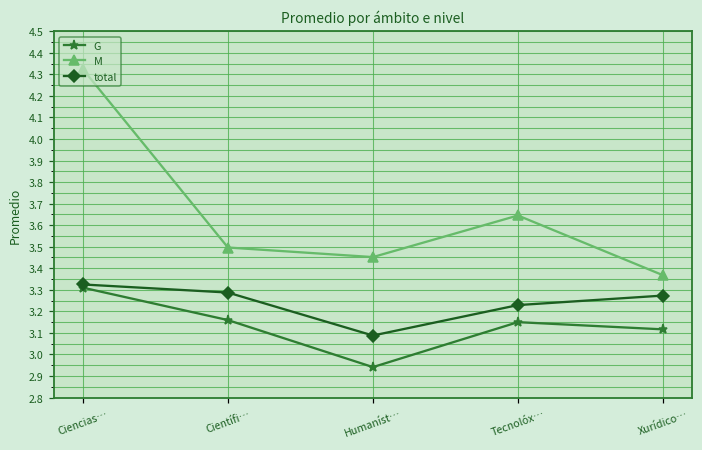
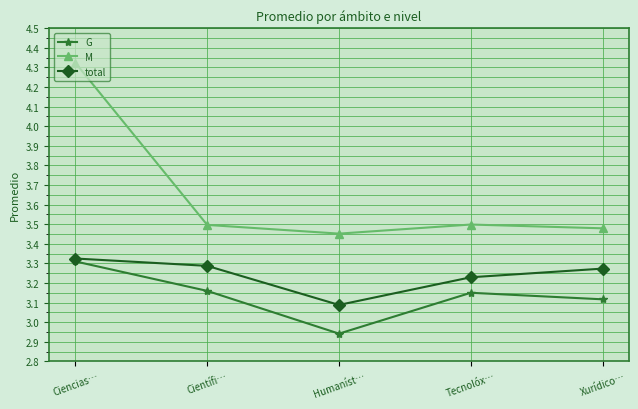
M, Tecnolóx…: 3.64 -> 3.50
M, Xurídico…: 3.37 -> 3.48
